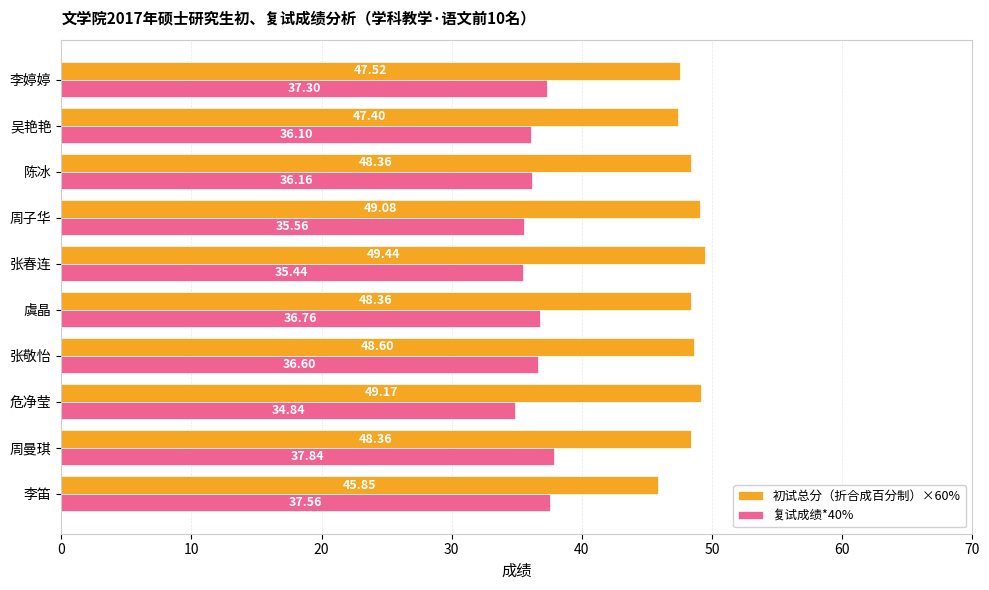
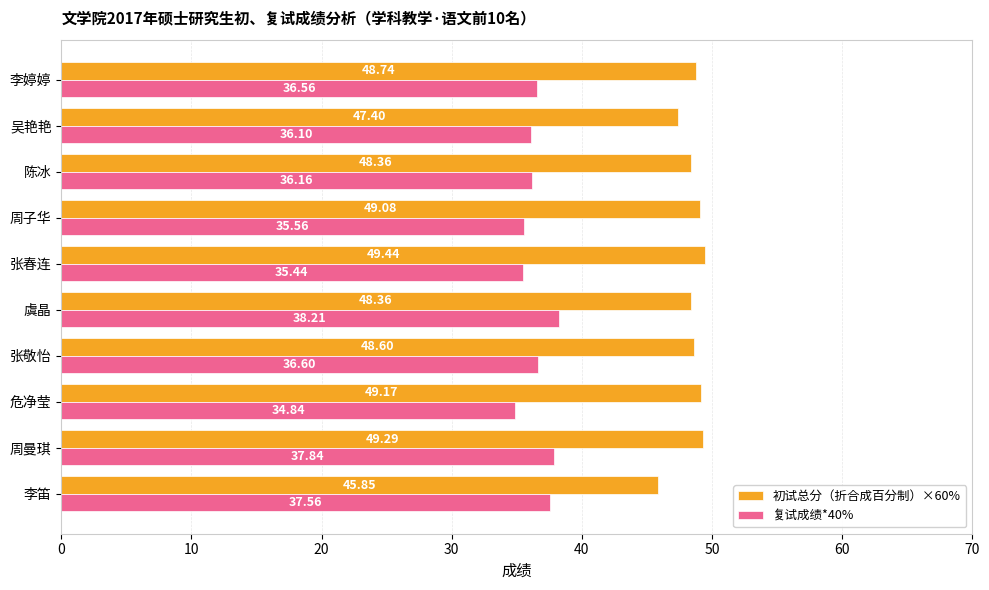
初试总分（折合成百分制）×60%, 李婷婷: 47.52 -> 48.74
复试成绩*40%, 李婷婷: 37.30 -> 36.56
复试成绩*40%, 虞晶: 36.76 -> 38.21
初试总分（折合成百分制）×60%, 周曼琪: 48.36 -> 49.29
